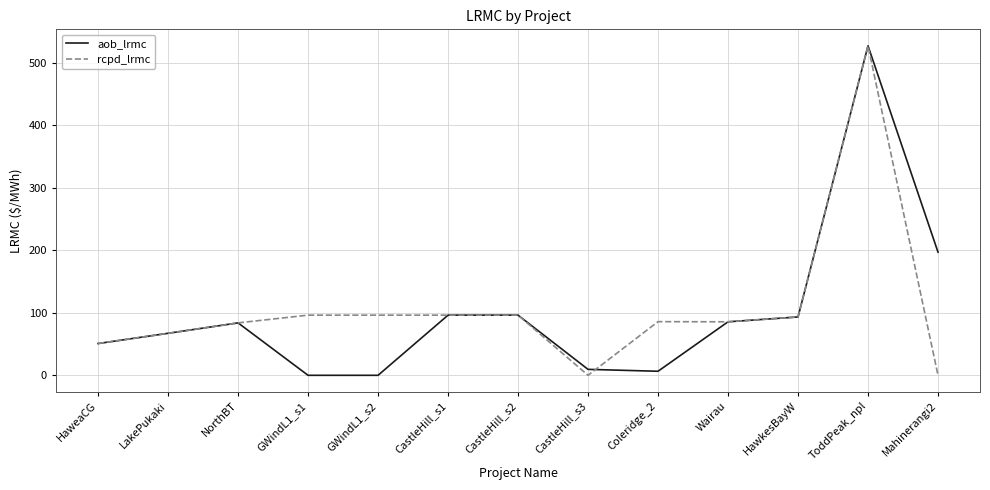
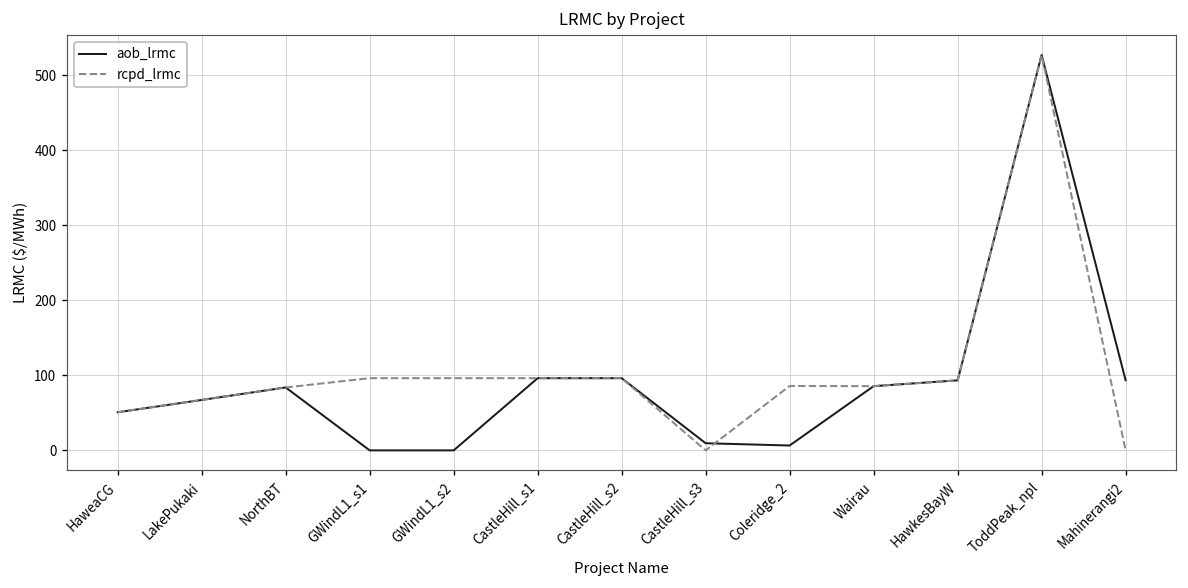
aob_lrmc, Mahinerangi2: 200 -> 90
